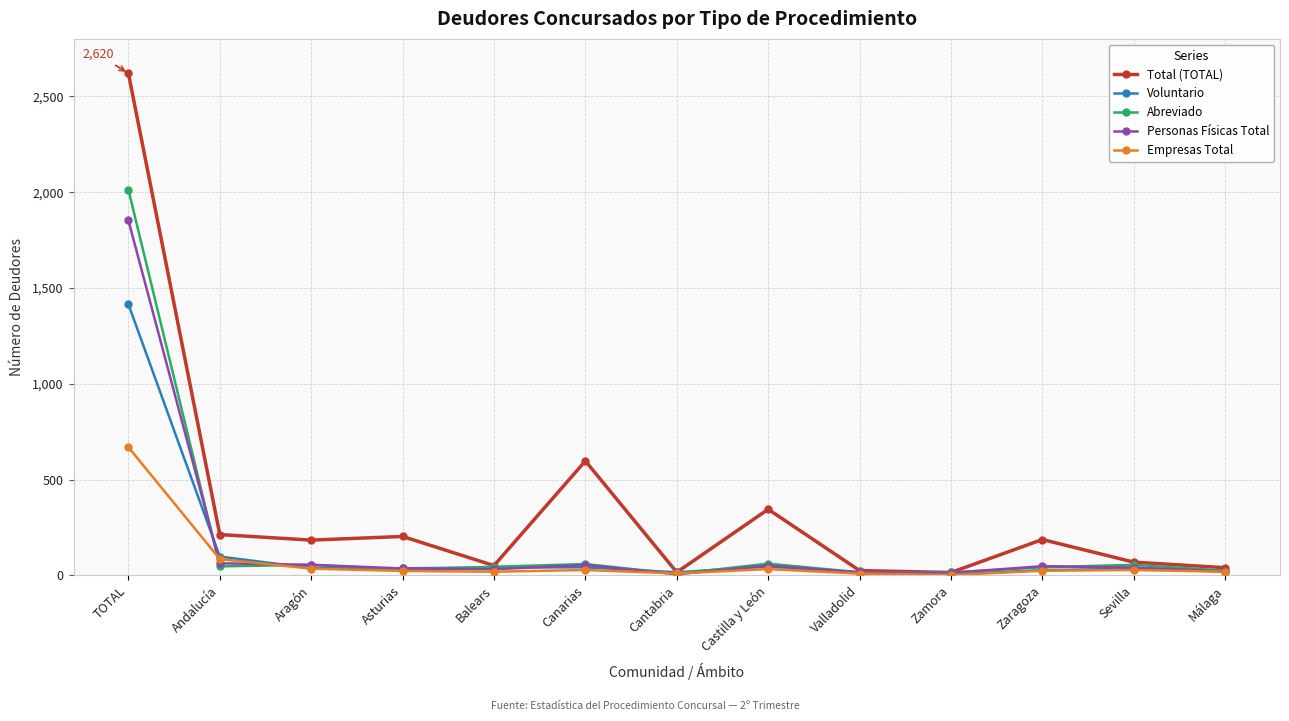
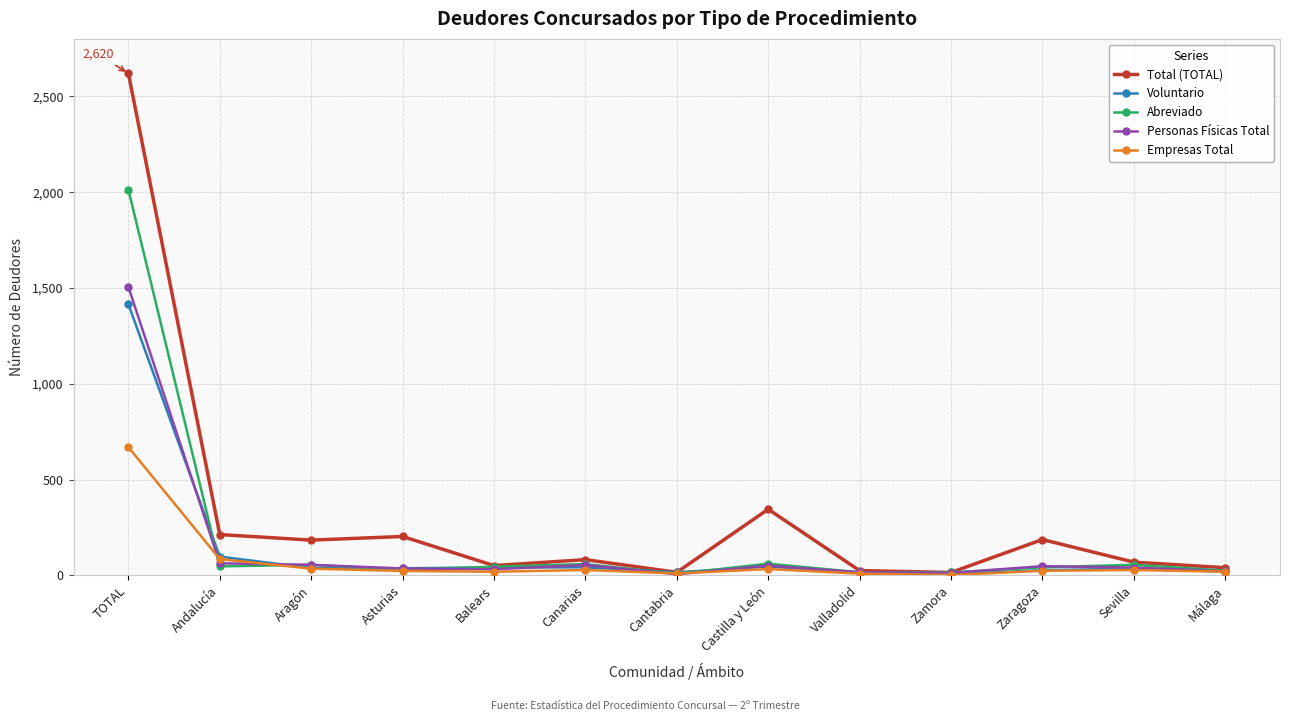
Personas Físicas Total, TOTAL: 1,850 -> 1,510
Total (TOTAL), Canarias: 600 -> 80
